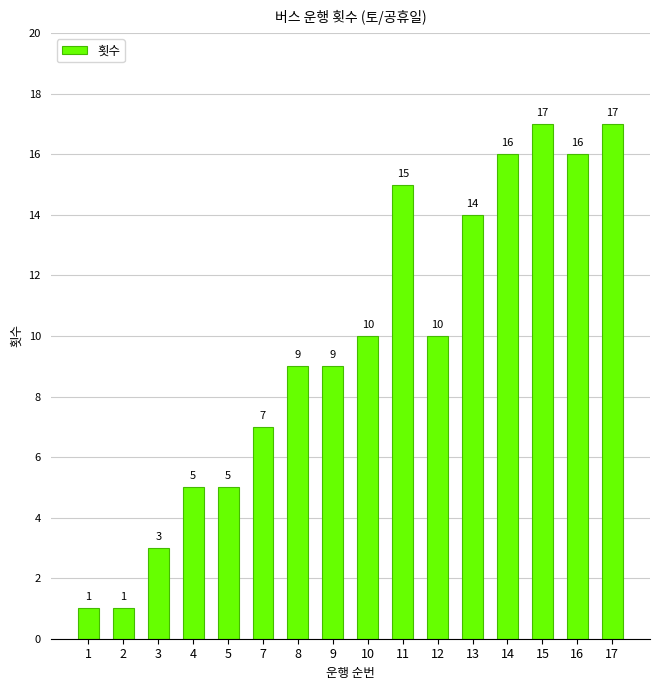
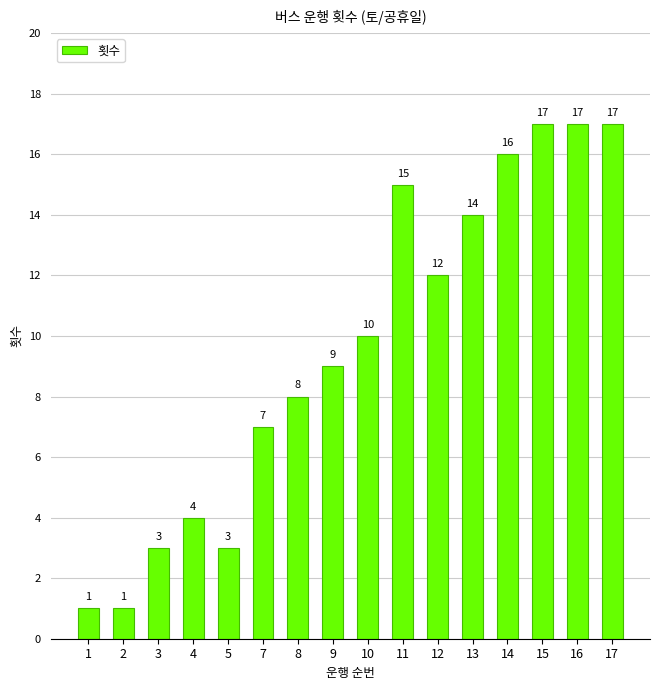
4: 5 -> 4
5: 5 -> 3
8: 9 -> 8
12: 10 -> 12
16: 16 -> 17
